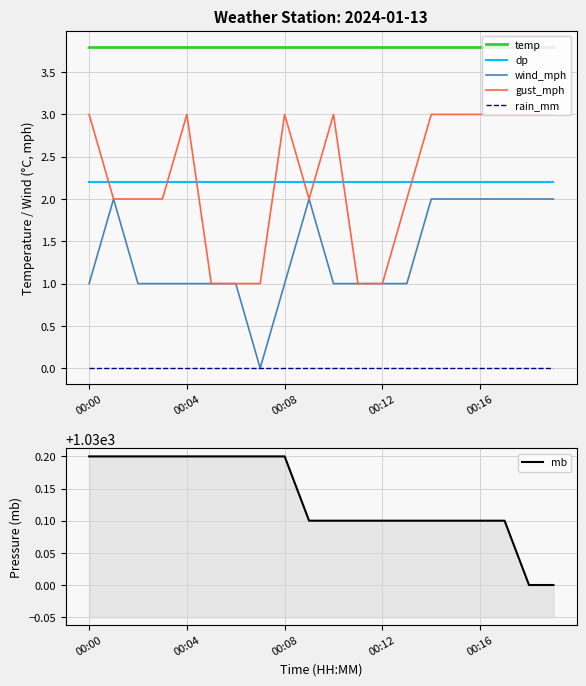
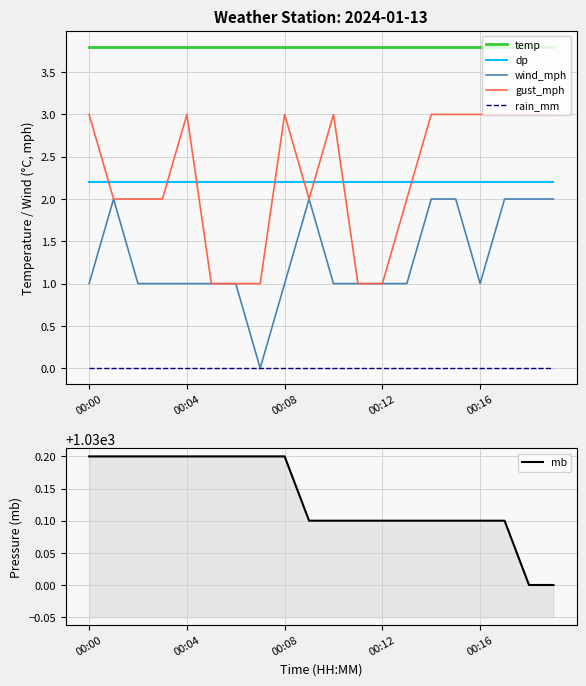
Weather Station: 2024-01-13, wind_mph, 00:16: 2 -> 1
